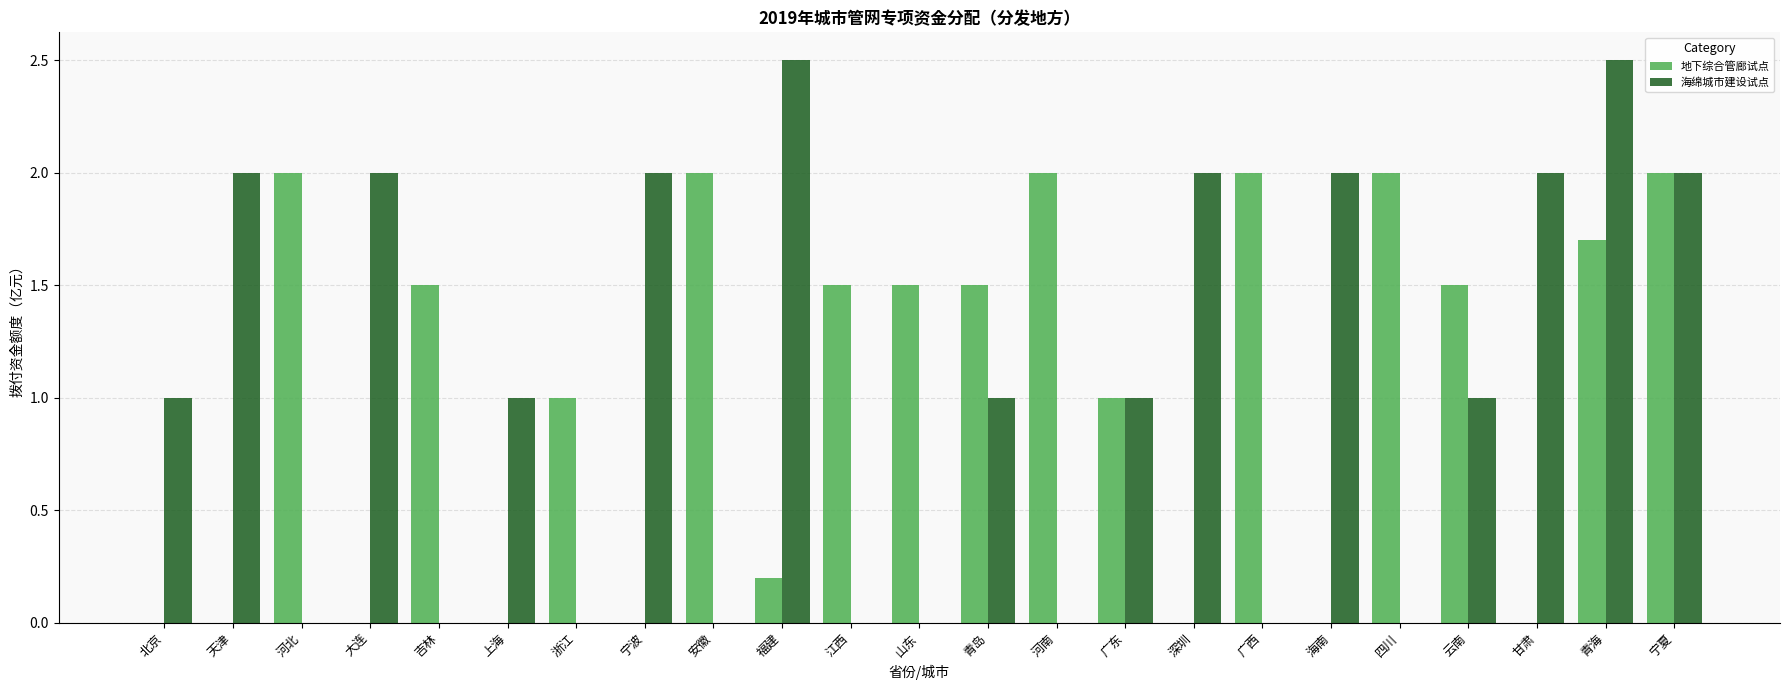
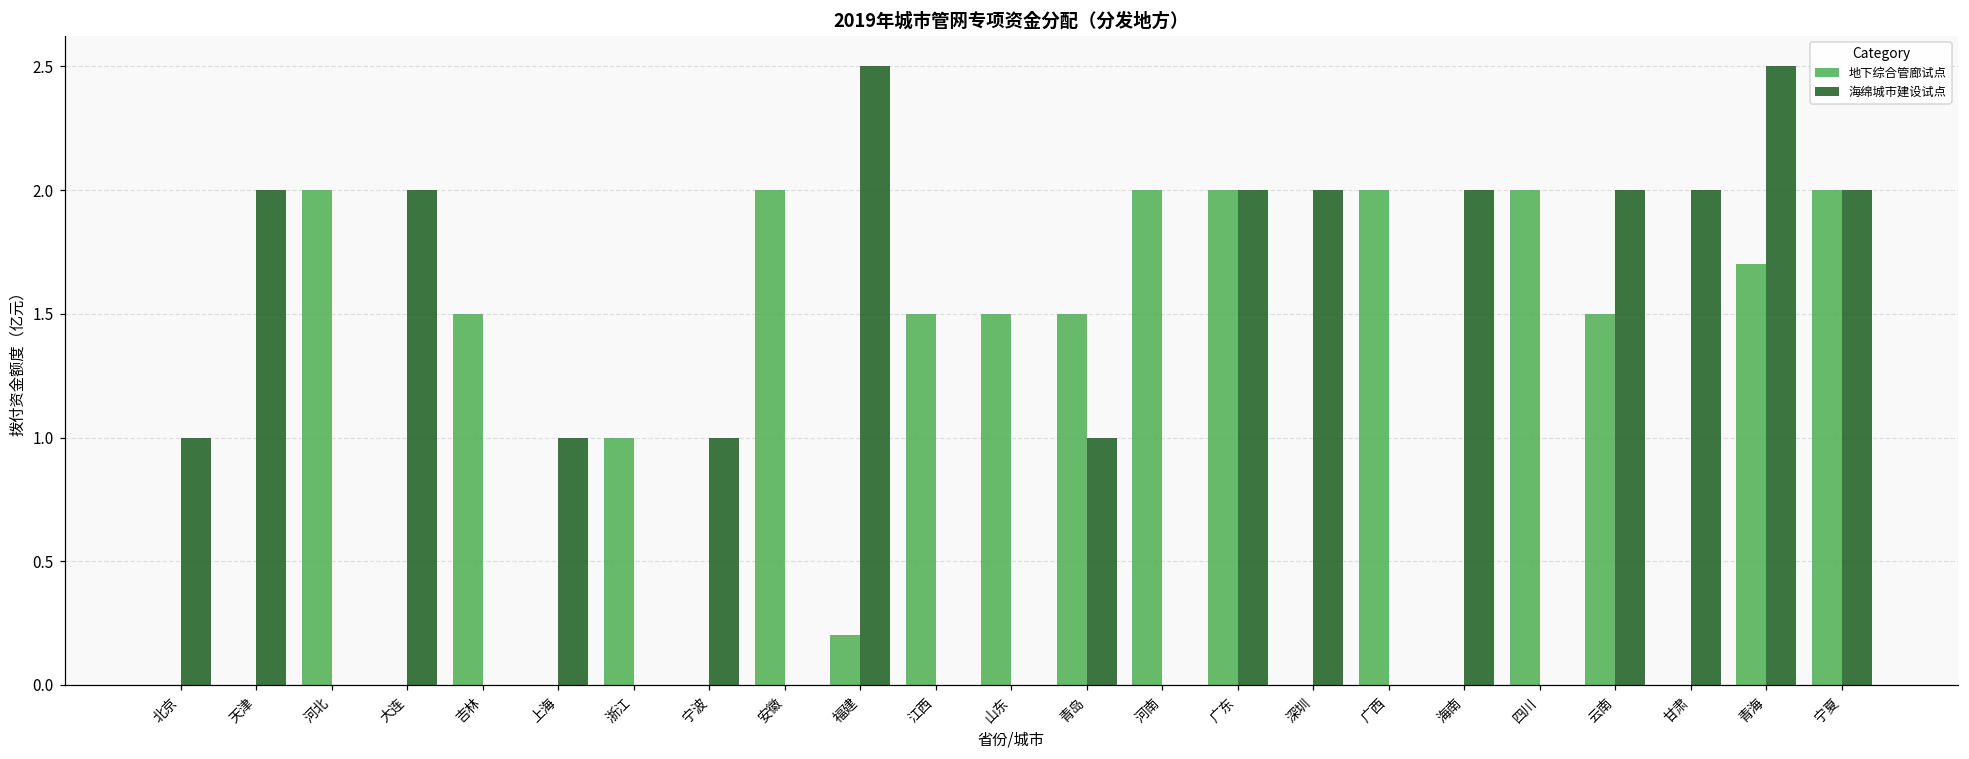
海绵城市建设试点, 宁波: 2 -> 1
地下综合管廊试点, 广东: 1 -> 2
海绵城市建设试点, 广东: 1 -> 2
海绵城市建设试点, 云南: 1 -> 2
